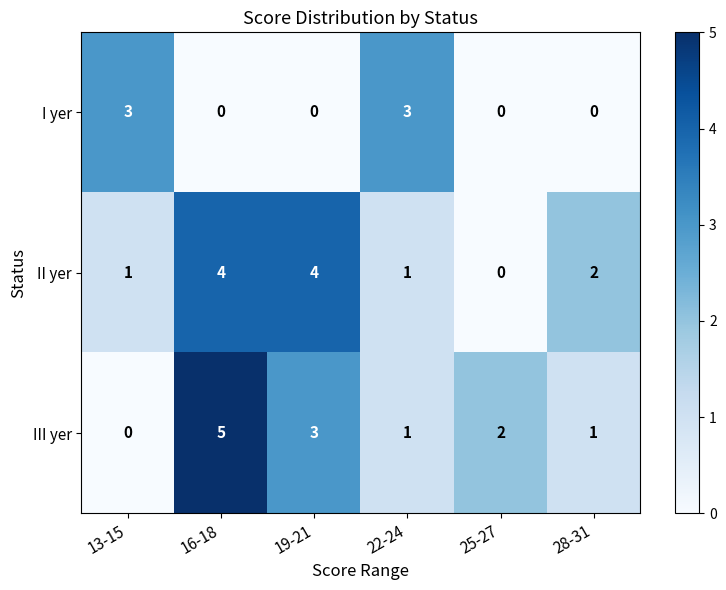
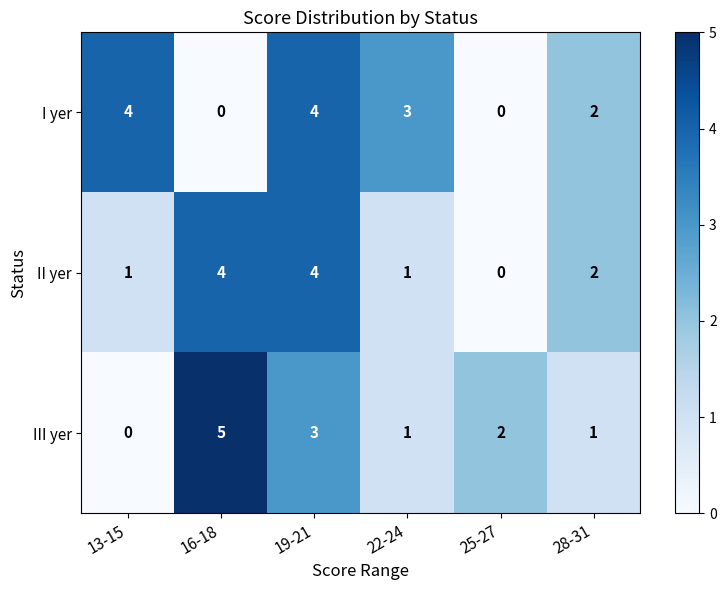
I yer, 13-15: 3 -> 4
I yer, 19-21: 0 -> 4
I yer, 28-31: 0 -> 2
